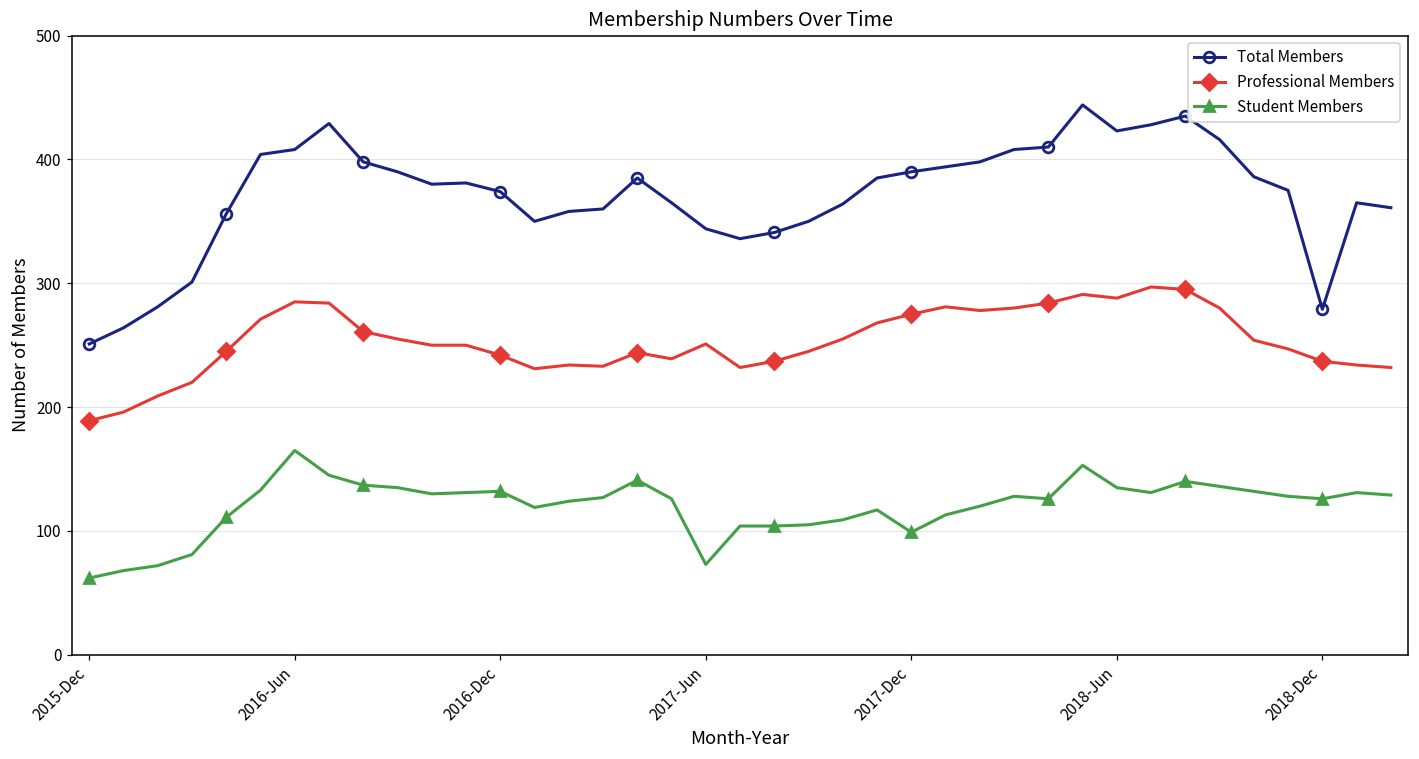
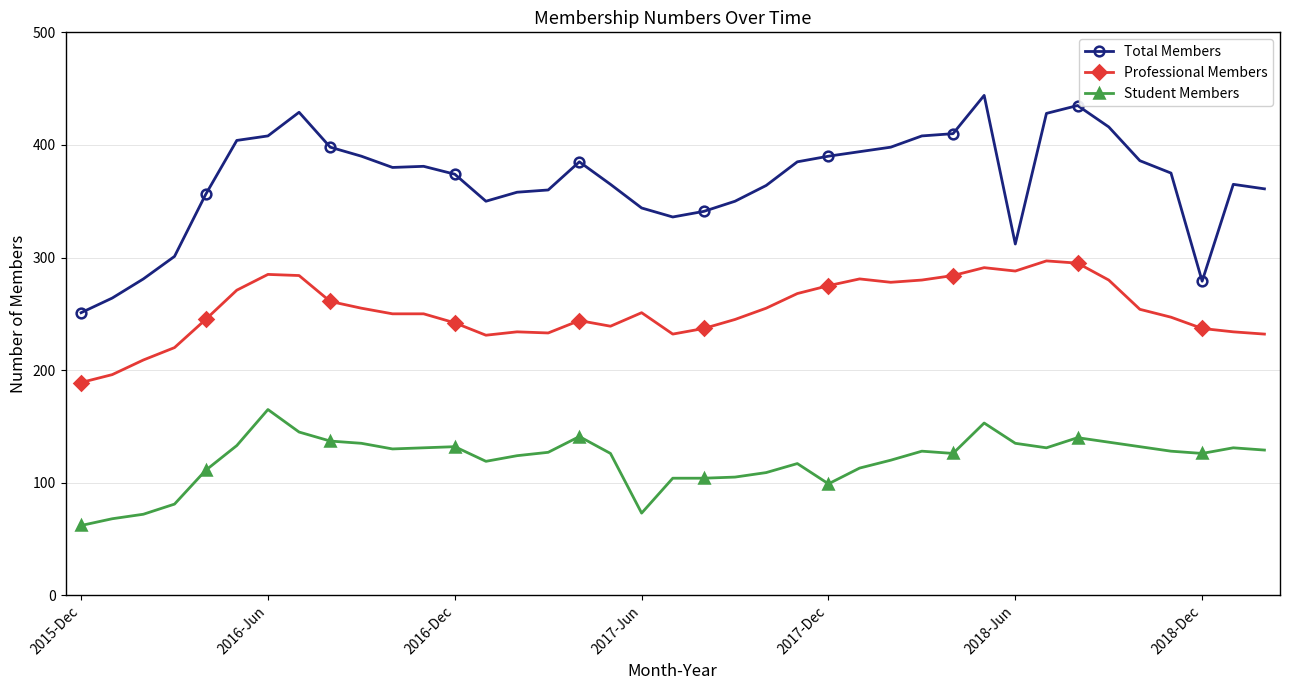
Total Members, 2018-Jun: 423 -> 312
